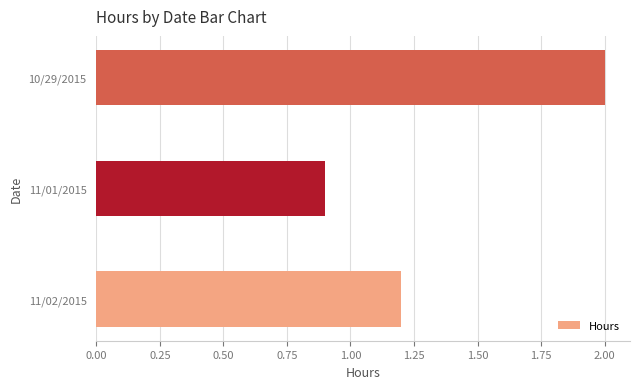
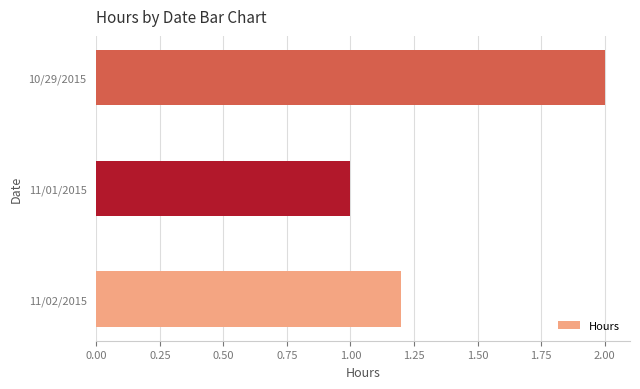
11/01/2015: 0.9 -> 1.0
